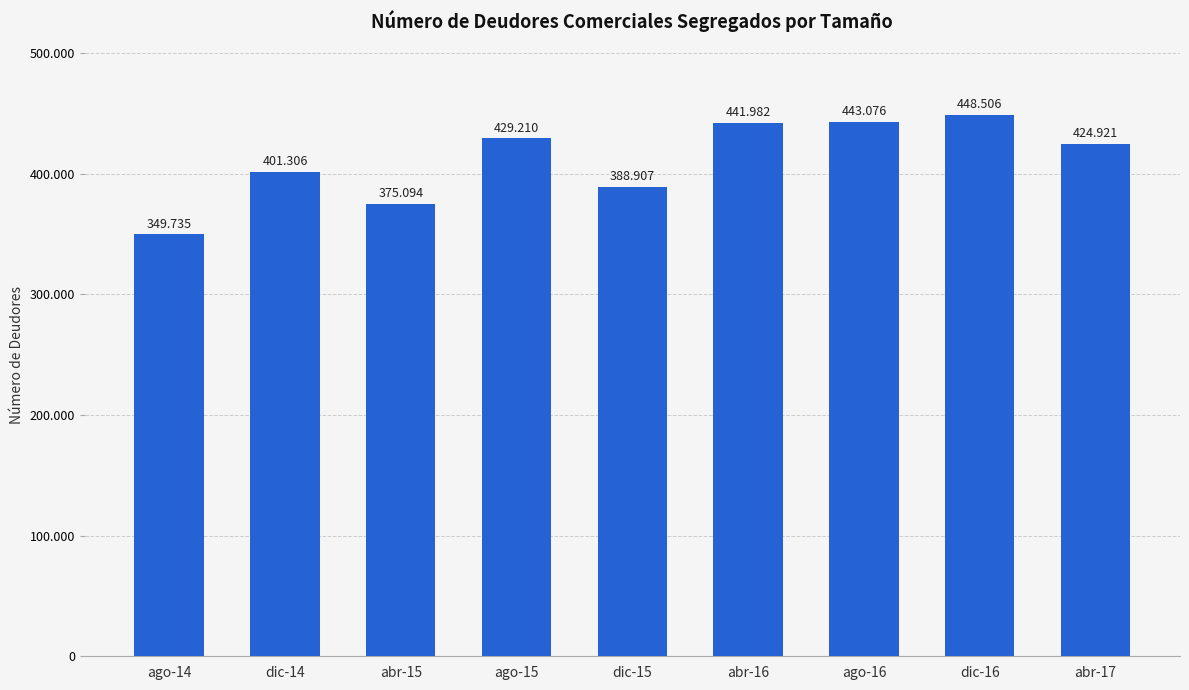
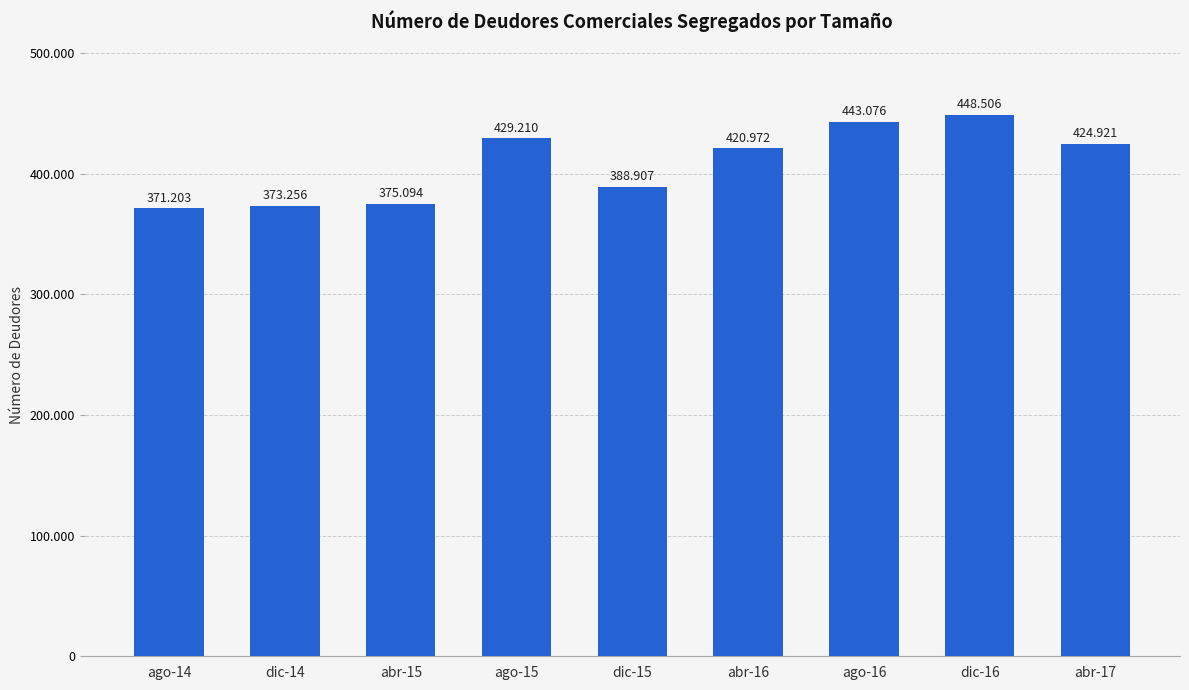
ago-14: 349.735 -> 371.203
dic-14: 401.306 -> 373.256
abr-16: 441.982 -> 420.972
